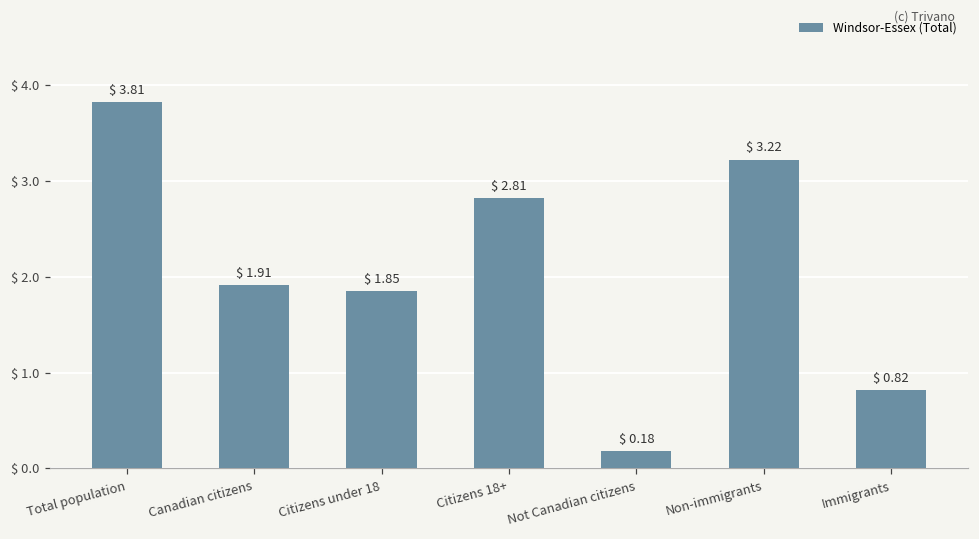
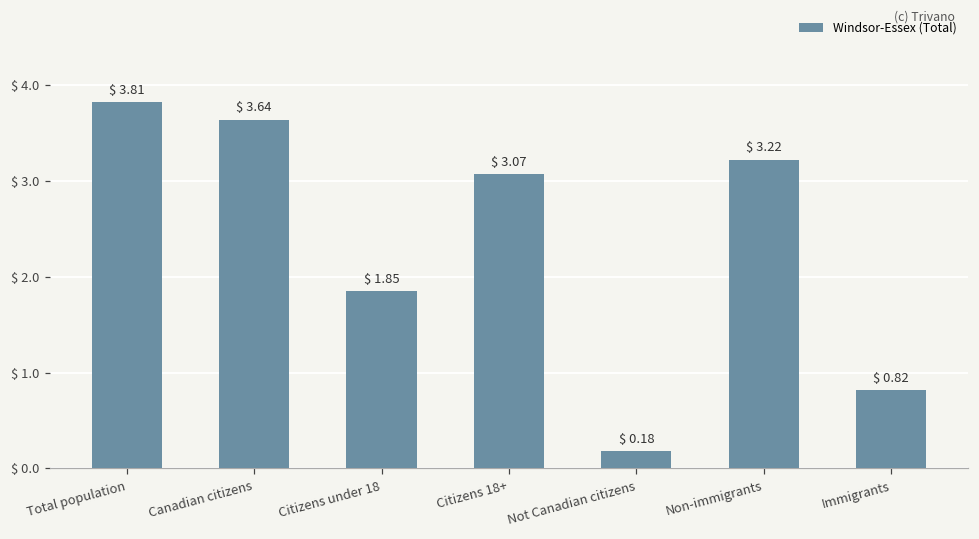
Canadian citizens: 1.91 -> 3.64
Citizens 18+: 2.81 -> 3.07
